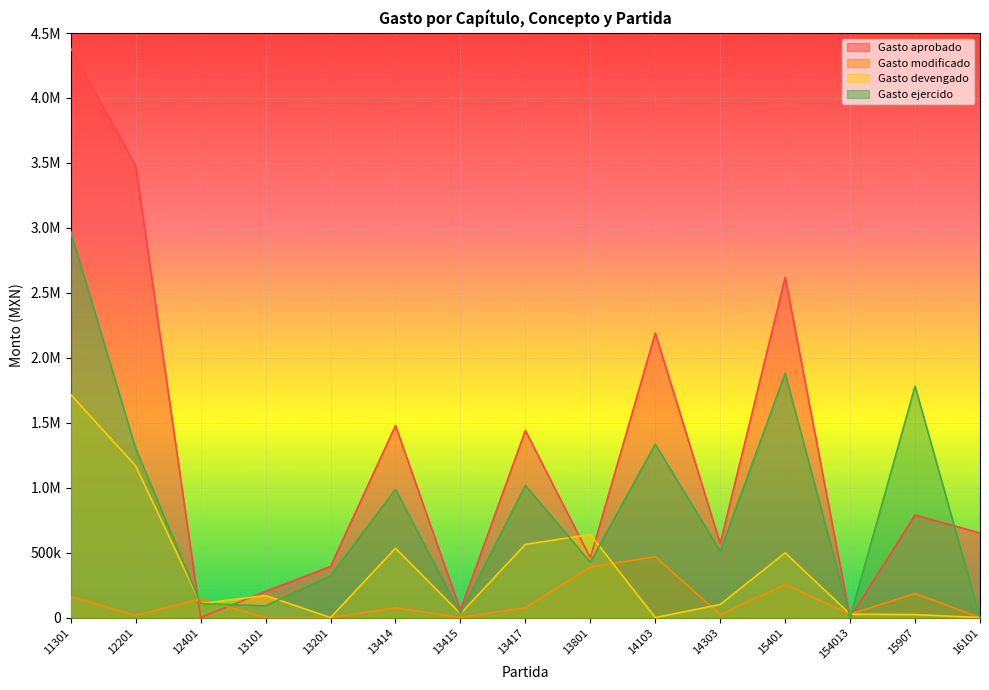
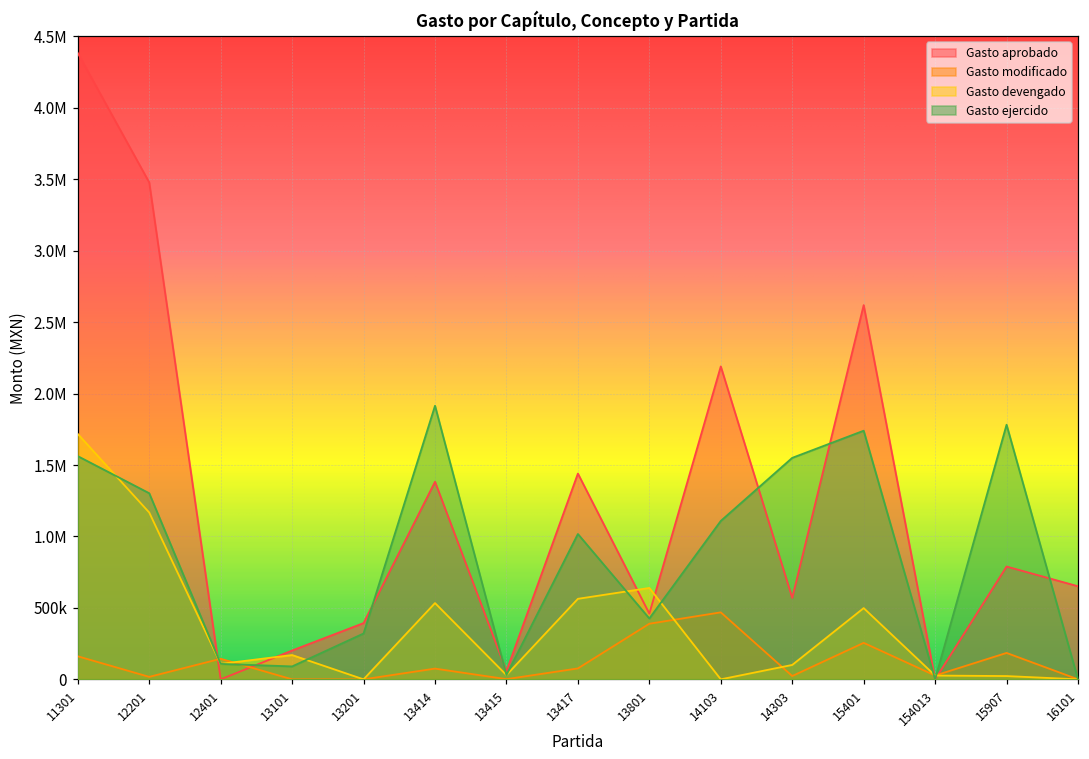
Gasto ejercido, 11301: 2970000 -> 1560000
Gasto aprobado, 13414: 1480000 -> 1380000
Gasto ejercido, 13414: 990000 -> 1910000
Gasto ejercido, 14103: 1340000 -> 1110000
Gasto ejercido, 14303: 510000 -> 1550000
Gasto ejercido, 15401: 1880000 -> 1740000
